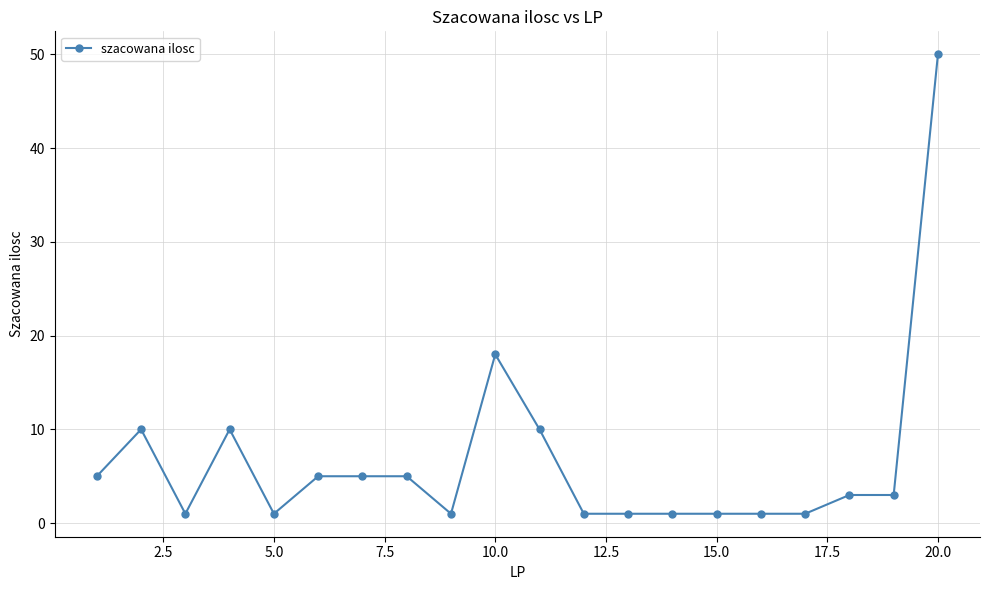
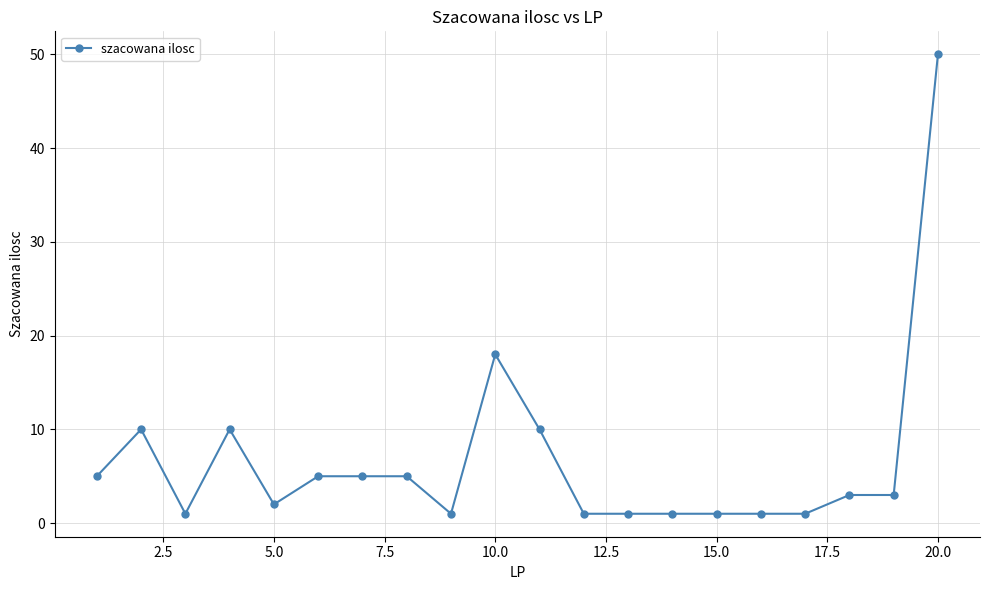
5.0: 1 -> 2
